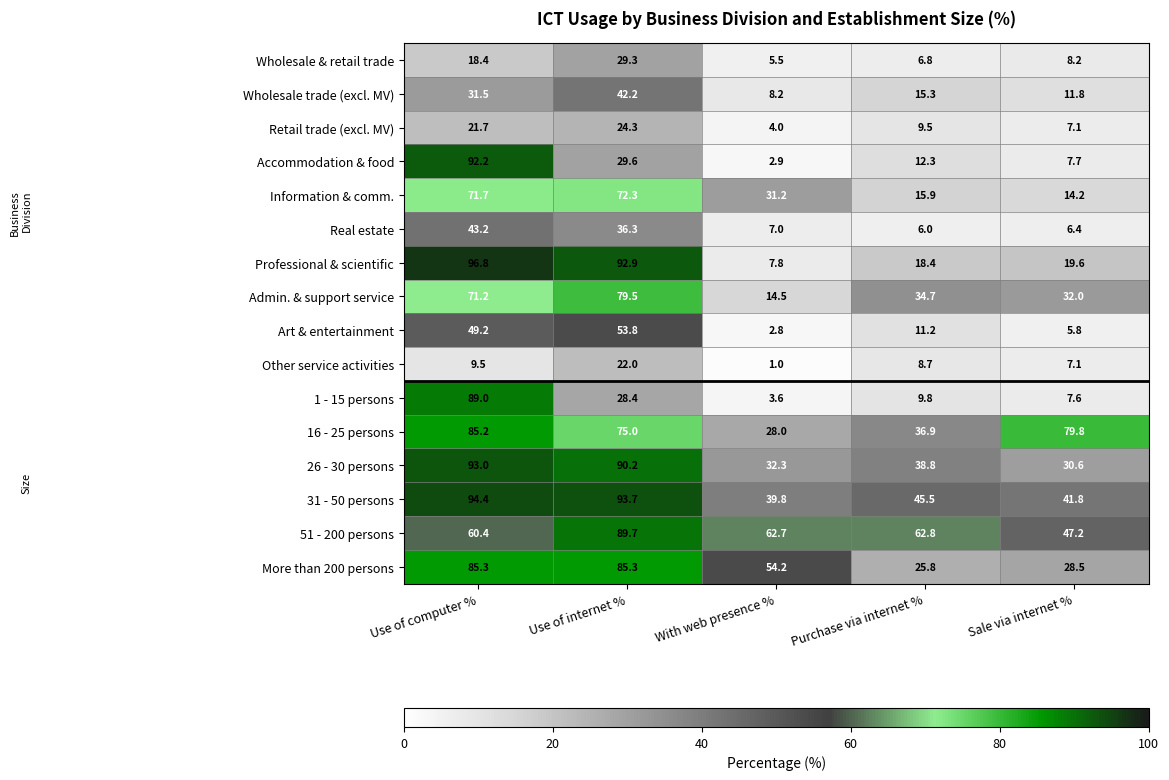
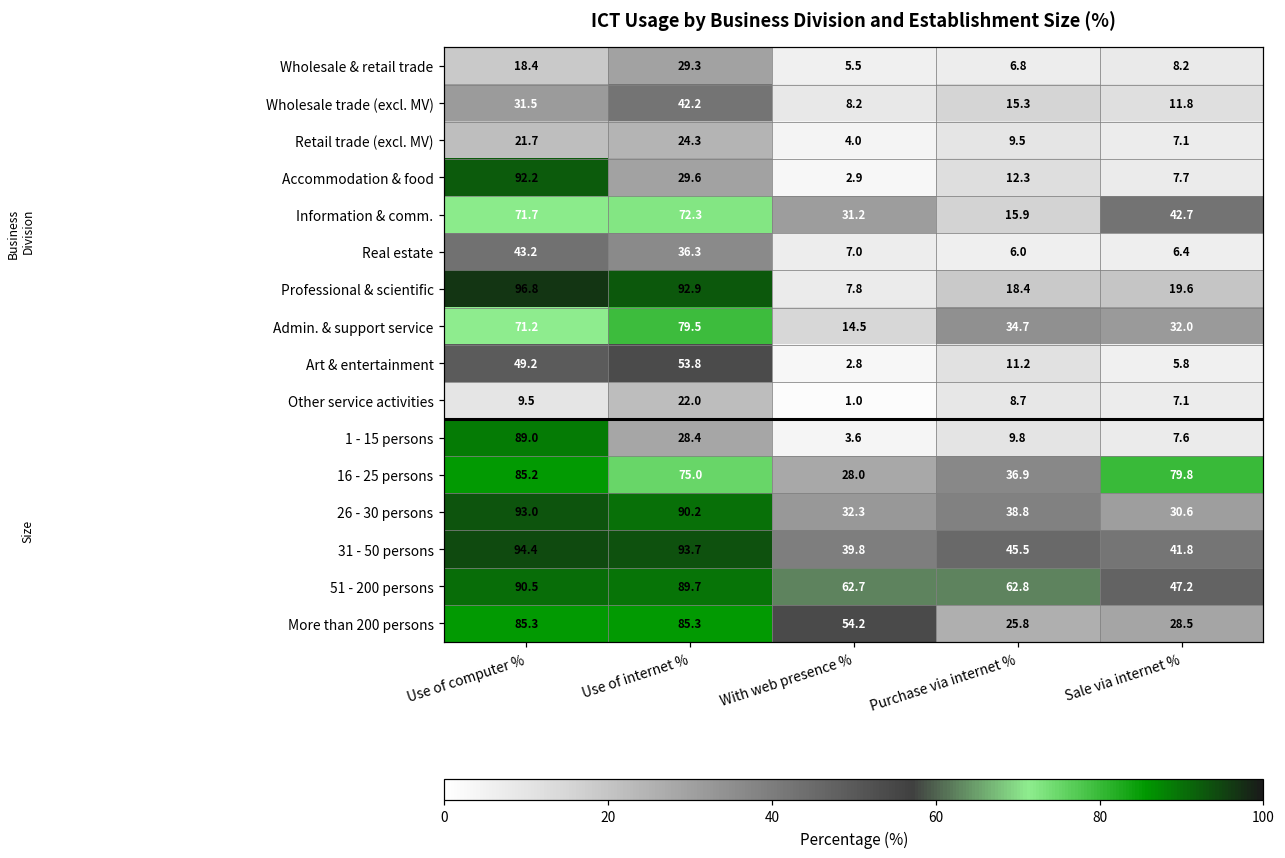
Information & comm., Sale via internet %: 14.2 -> 42.7
51 - 200 persons, Use of computer %: 60.4 -> 90.5
